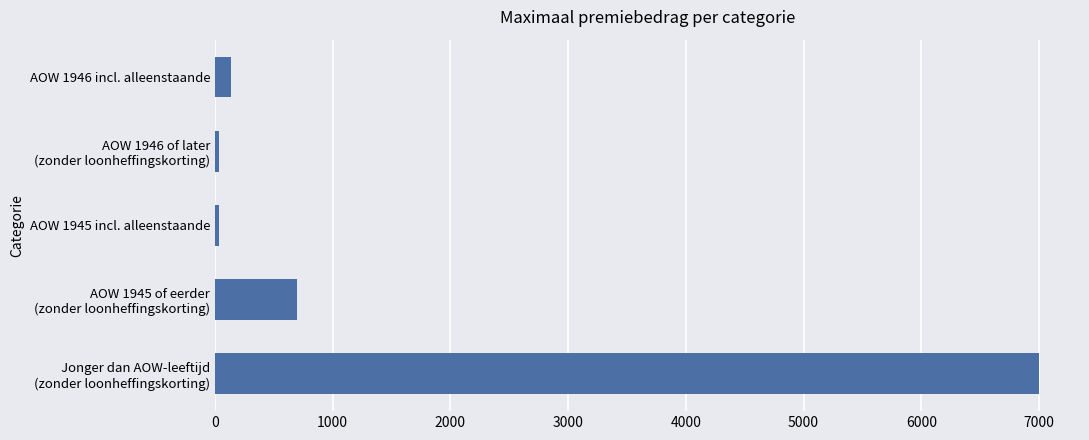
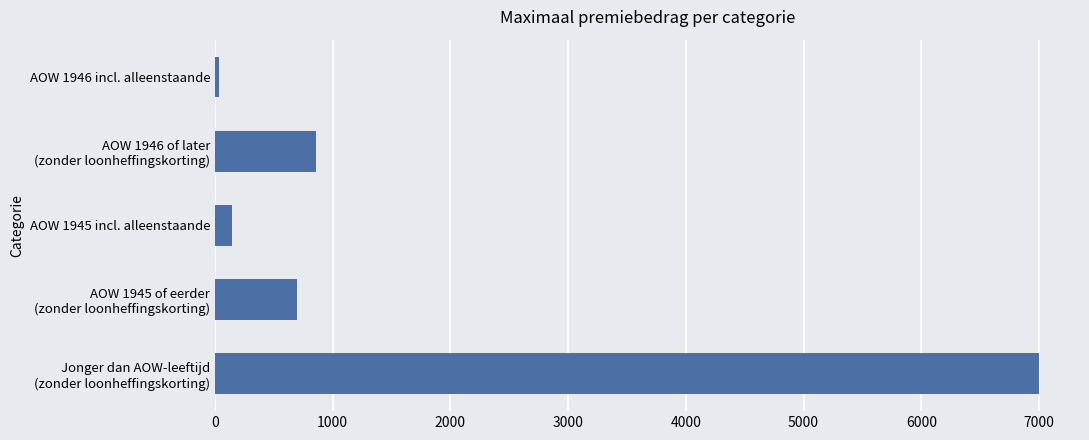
AOW 1946 incl. alleenstaande: 130 -> 30
AOW 1946 of later (zonder loonheffingskorting): 40 -> 860
AOW 1945 incl. alleenstaande: 40 -> 140
